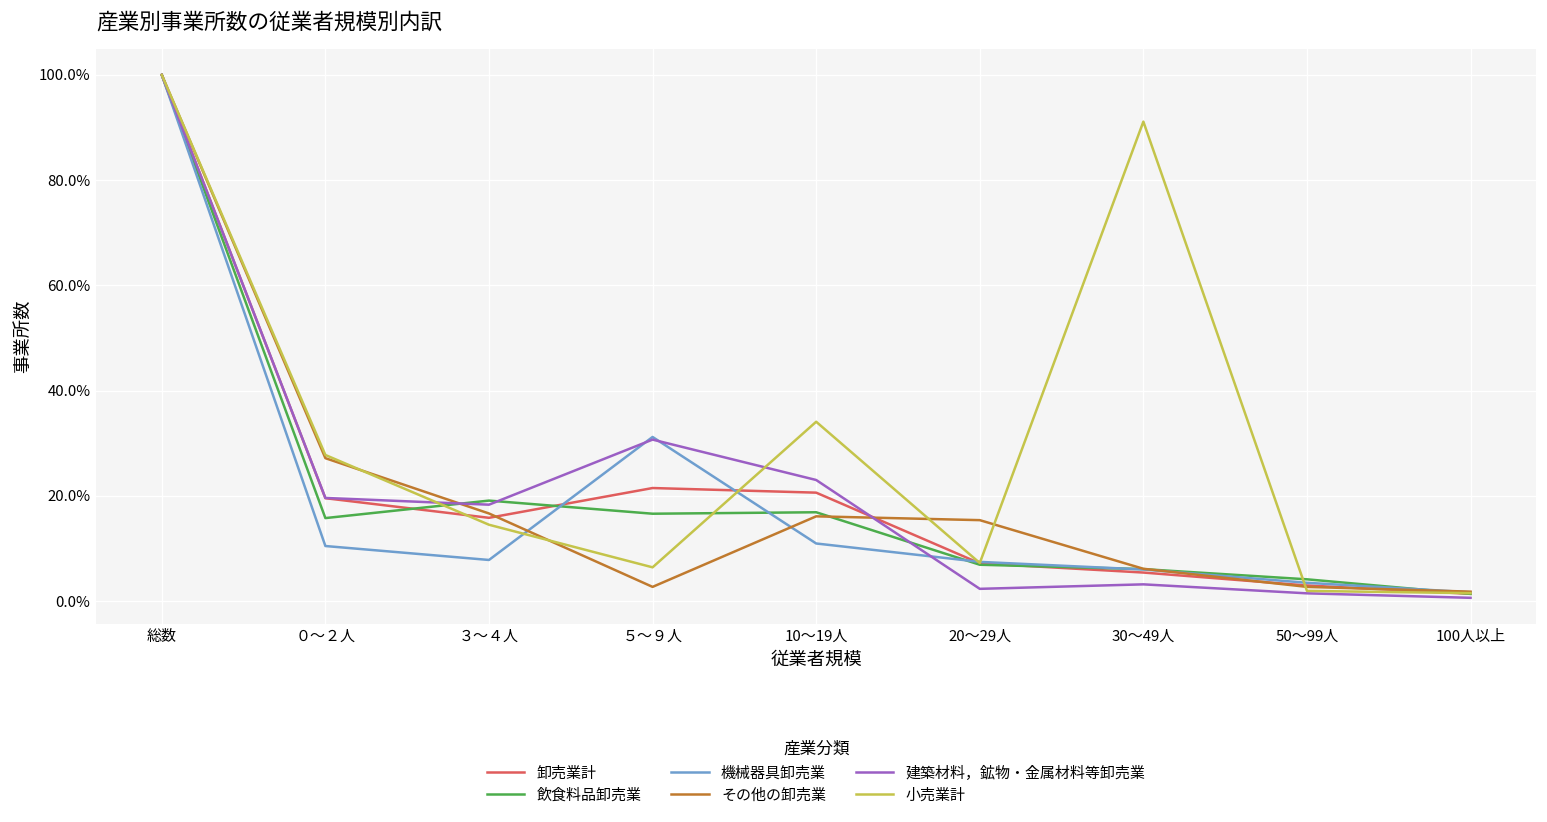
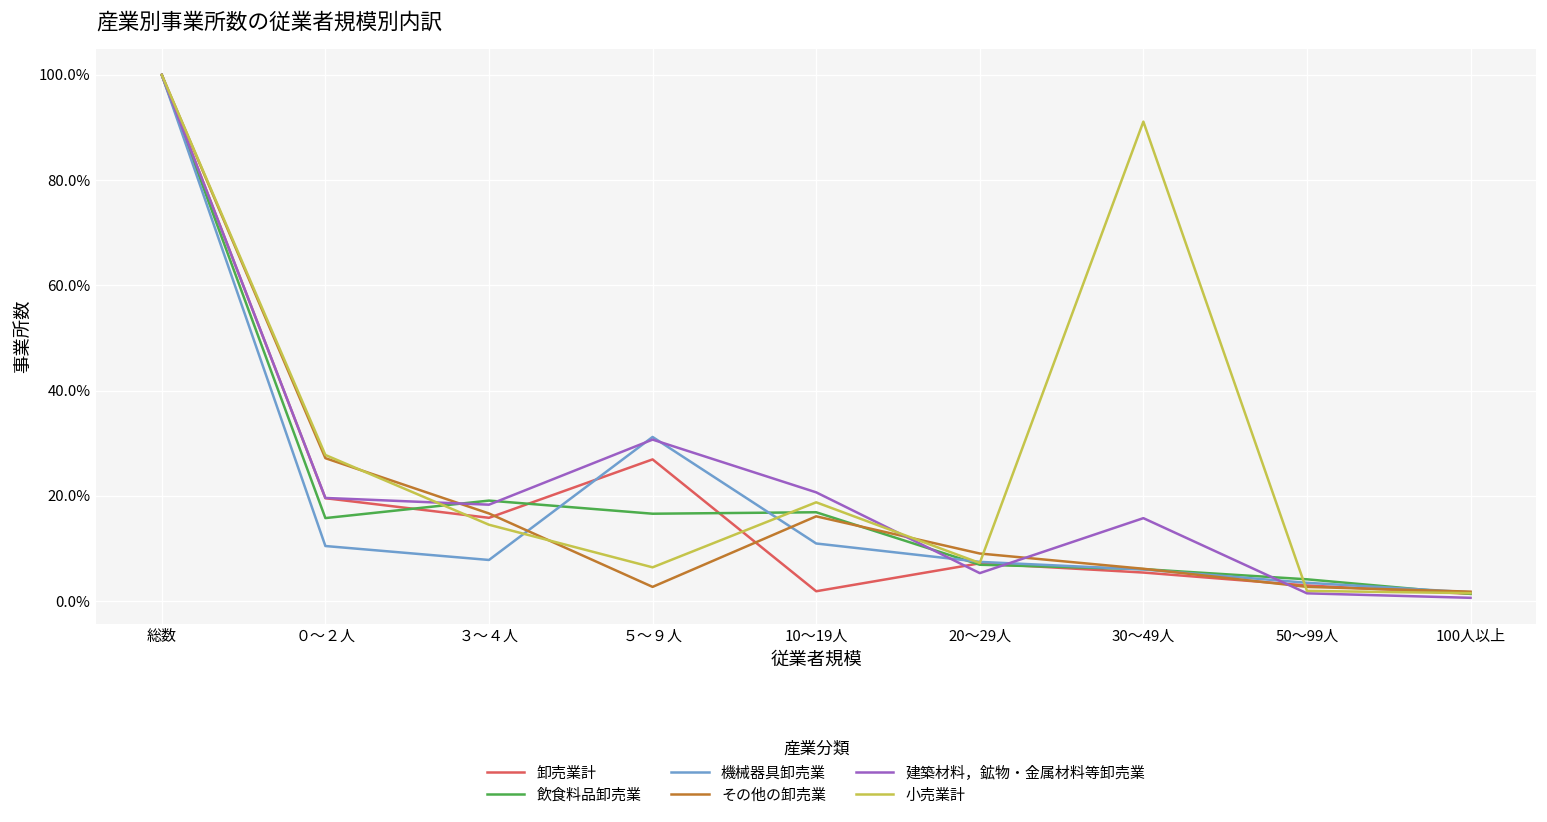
卸売業計, ５～９人: 22% -> 27%
卸売業計, 10～19人: 21% -> 2%
建築材料，鉱物・金属材料等卸売業, 10～19人: 23% -> 21%
小売業計, 10～19人: 34% -> 19%
その他の卸売業, 20～29人: 15% -> 9%
建築材料，鉱物・金属材料等卸売業, 20～29人: 2% -> 5%
建築材料，鉱物・金属材料等卸売業, 30～49人: 3% -> 16%
